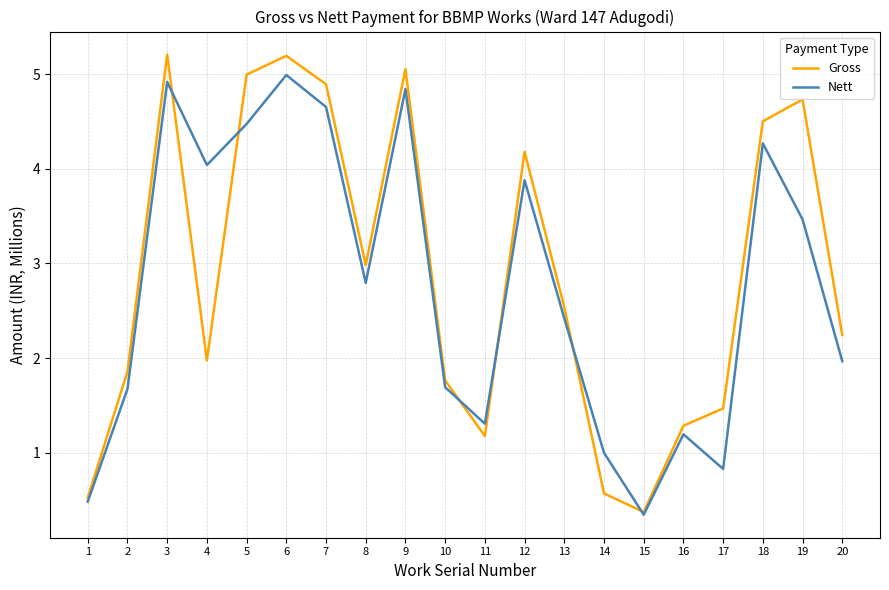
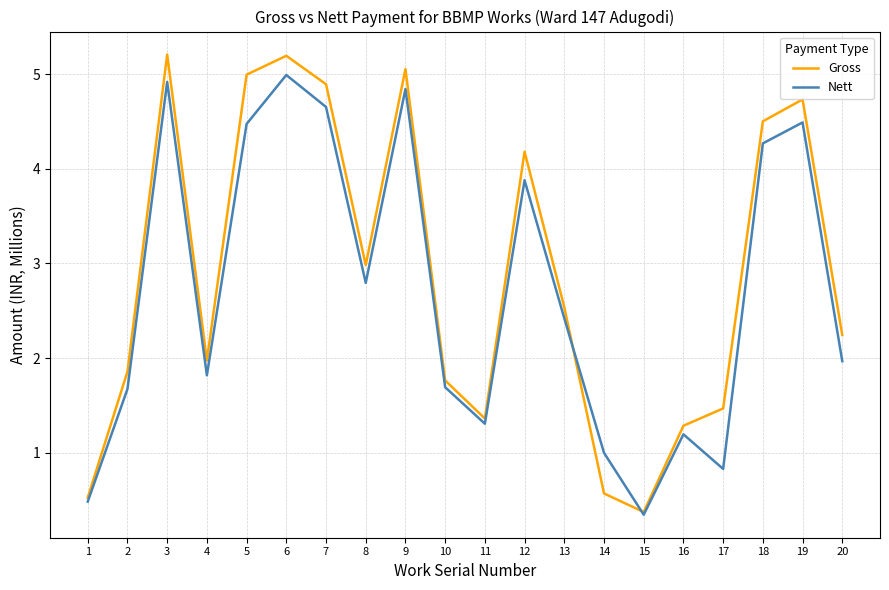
Nett, 4: 4.0 -> 1.8
Gross, 11: 1.2 -> 1.4
Nett, 19: 3.5 -> 4.5
